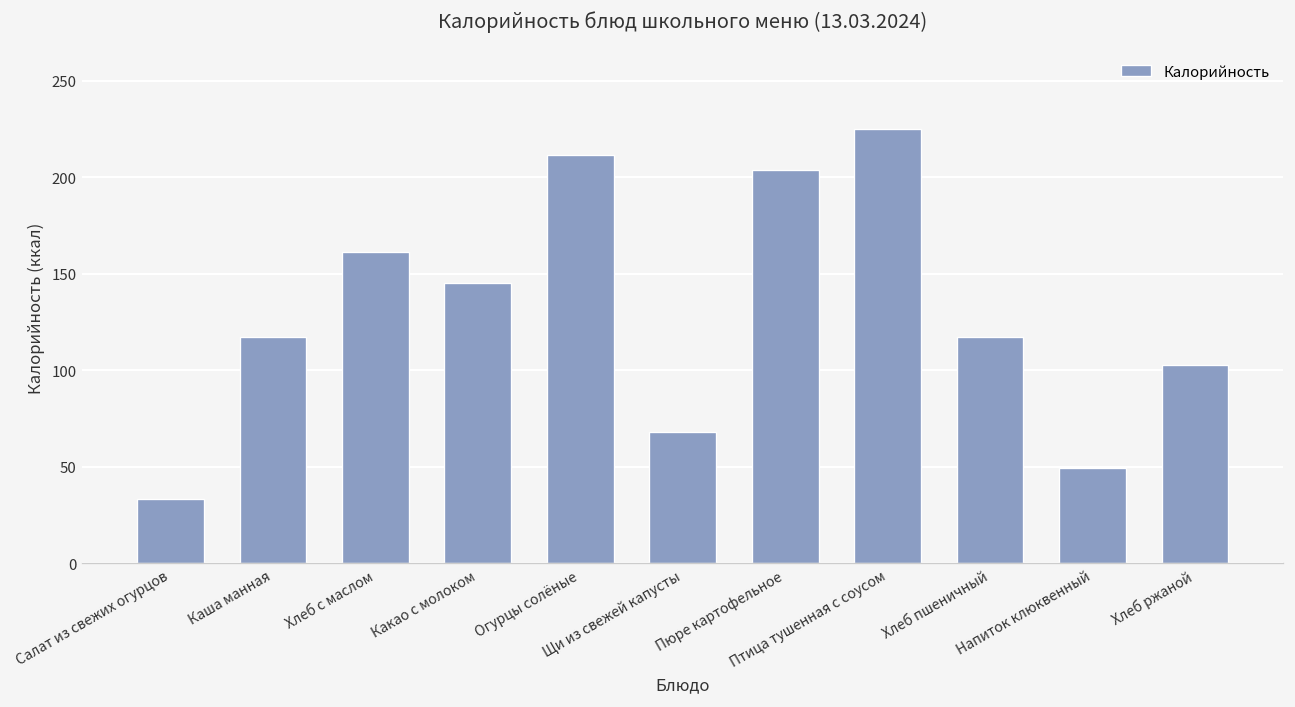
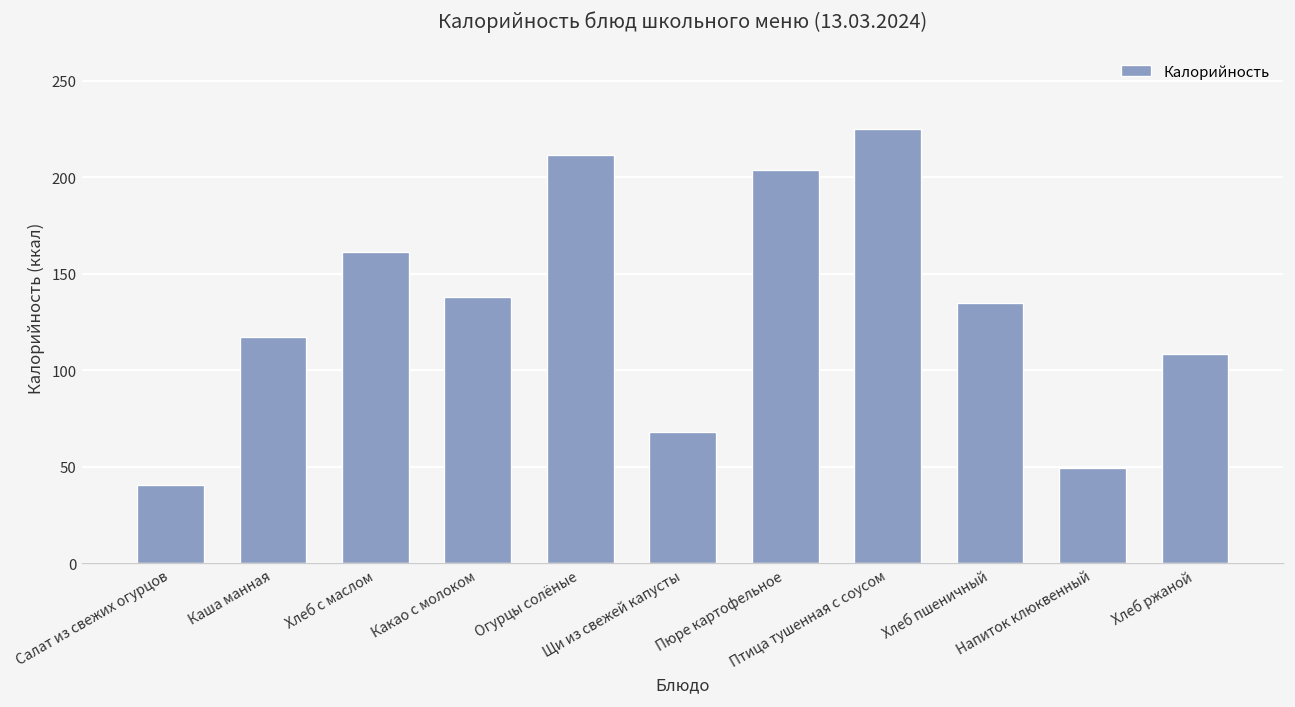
Салат из свежих огурцов: 33 -> 40
Какао с молоком: 145 -> 138
Хлеб пшеничный: 117 -> 135
Хлеб ржаной: 103 -> 109
